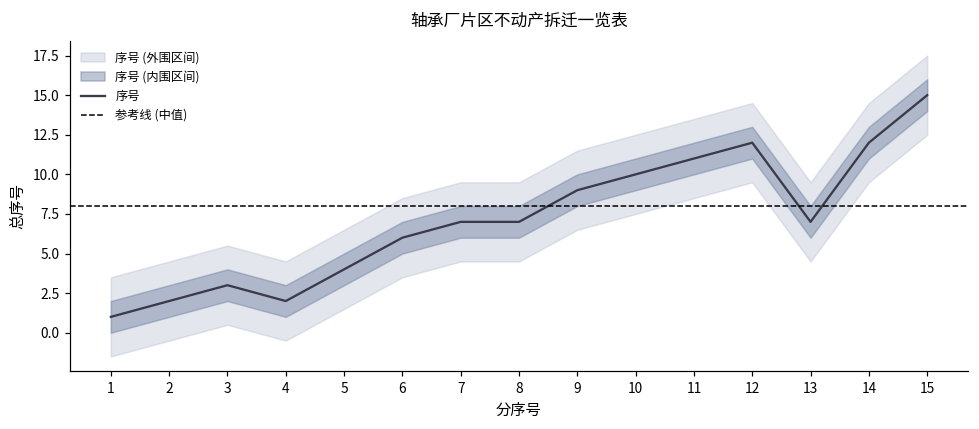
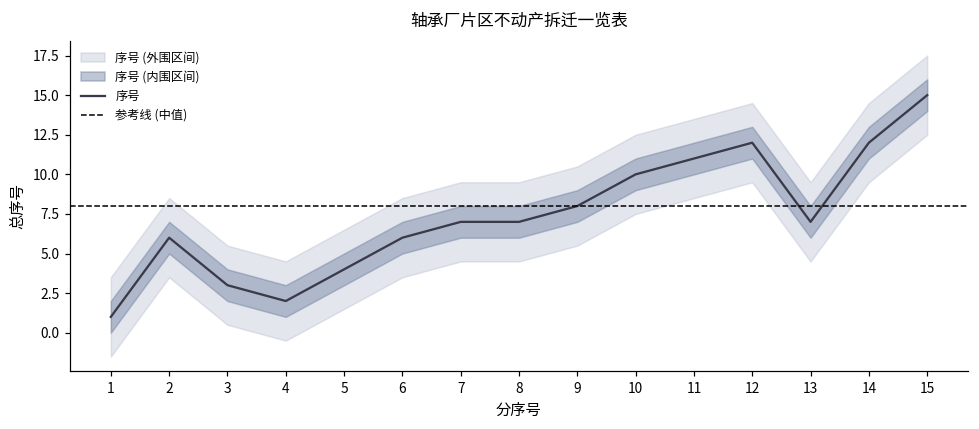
序号, 2: 2 -> 6
序号, 9: 9 -> 8
